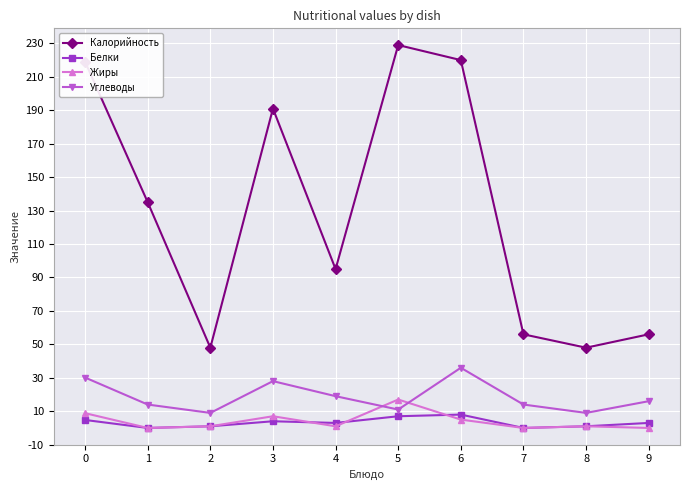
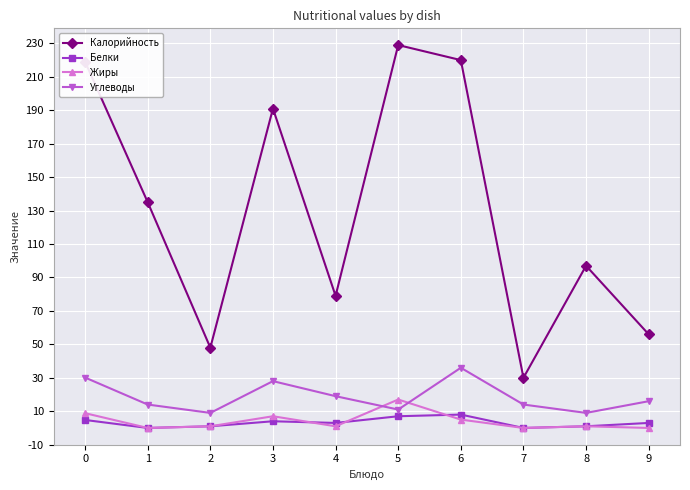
Калорийность, 4: 95 -> 79
Калорийность, 7: 56 -> 30
Калорийность, 8: 48 -> 97
